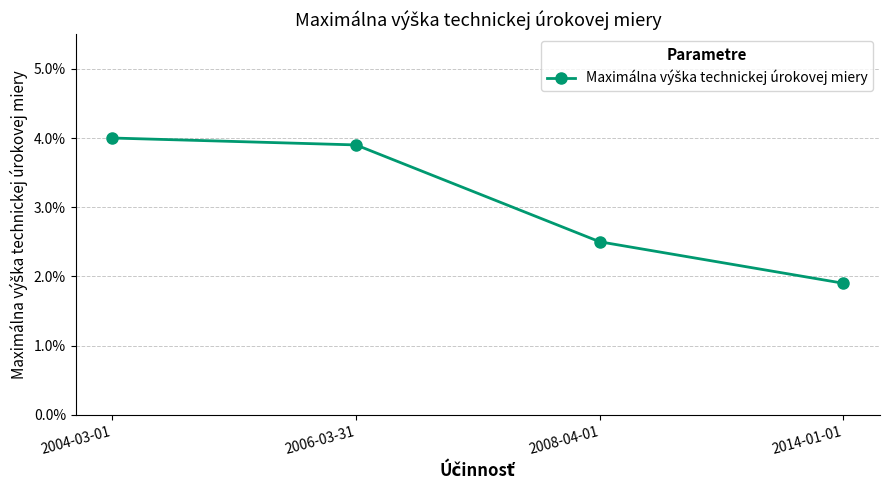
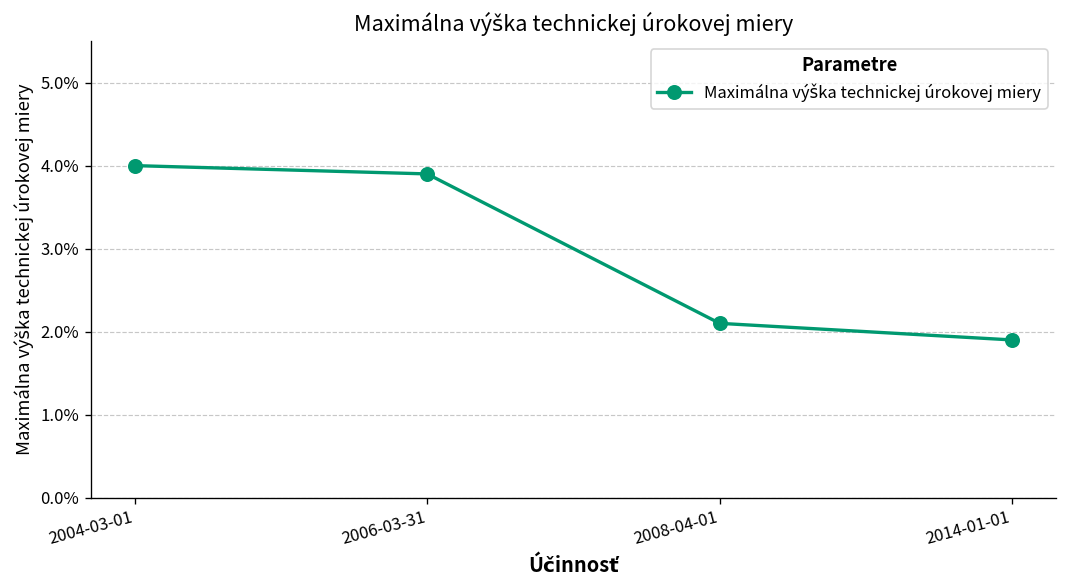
2008-04-01: 2.5% -> 2.1%
